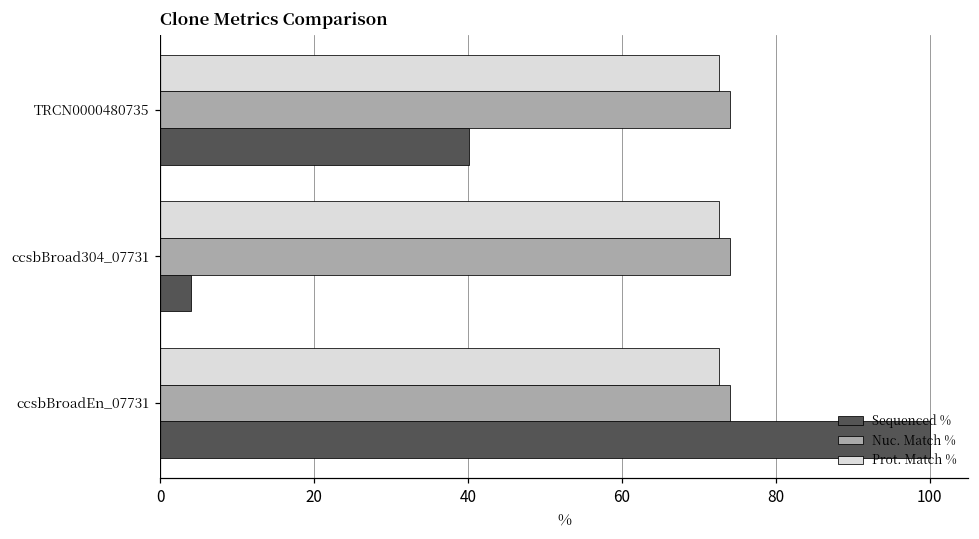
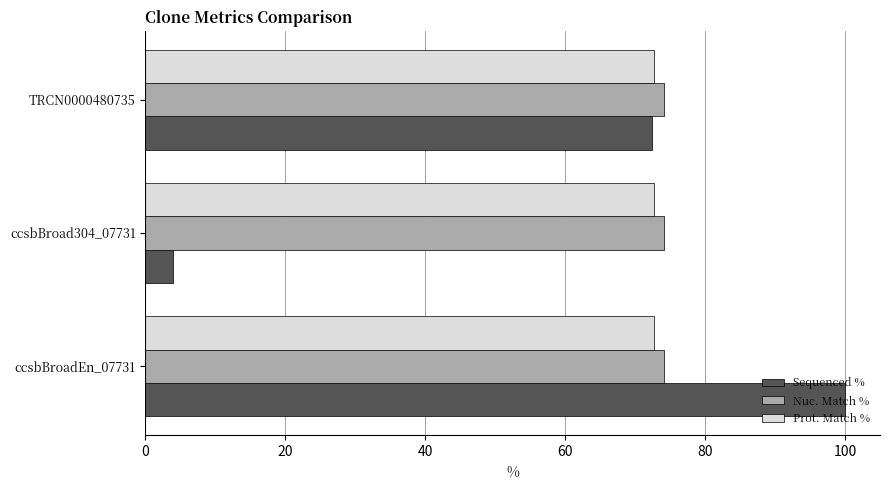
Sequenced %, TRCN0000480735: 40 -> 72
